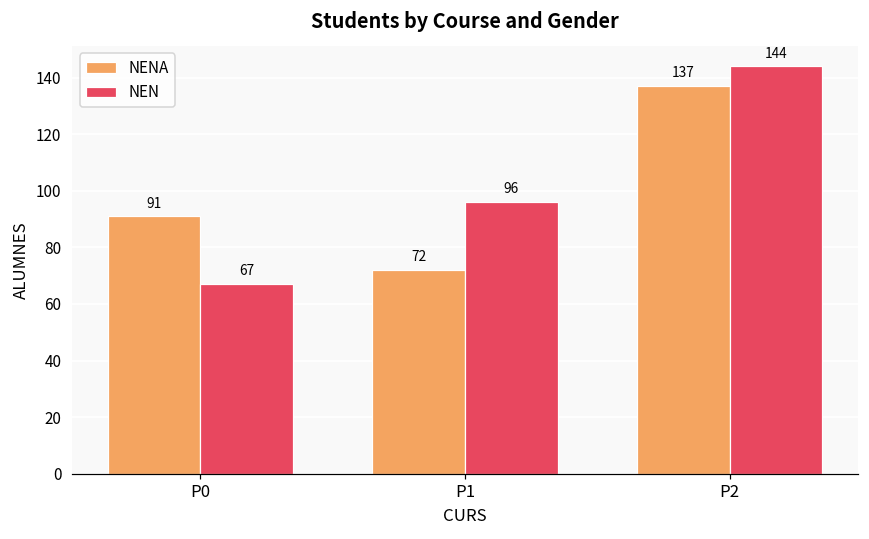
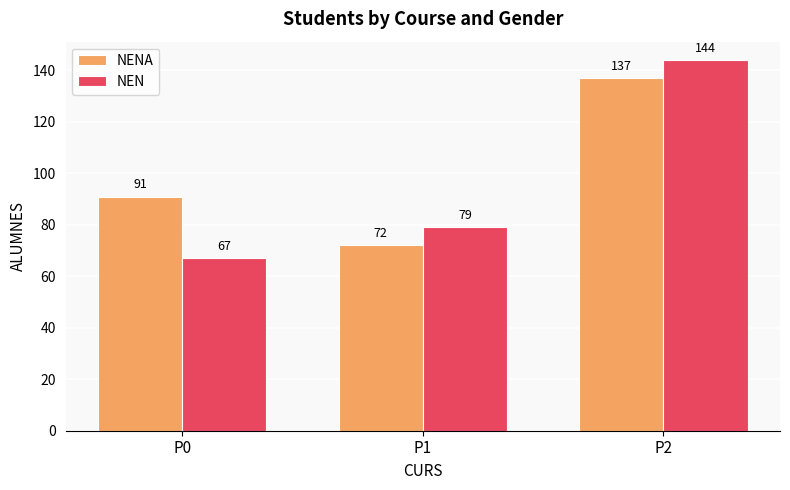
NEN, P1: 96 -> 79
